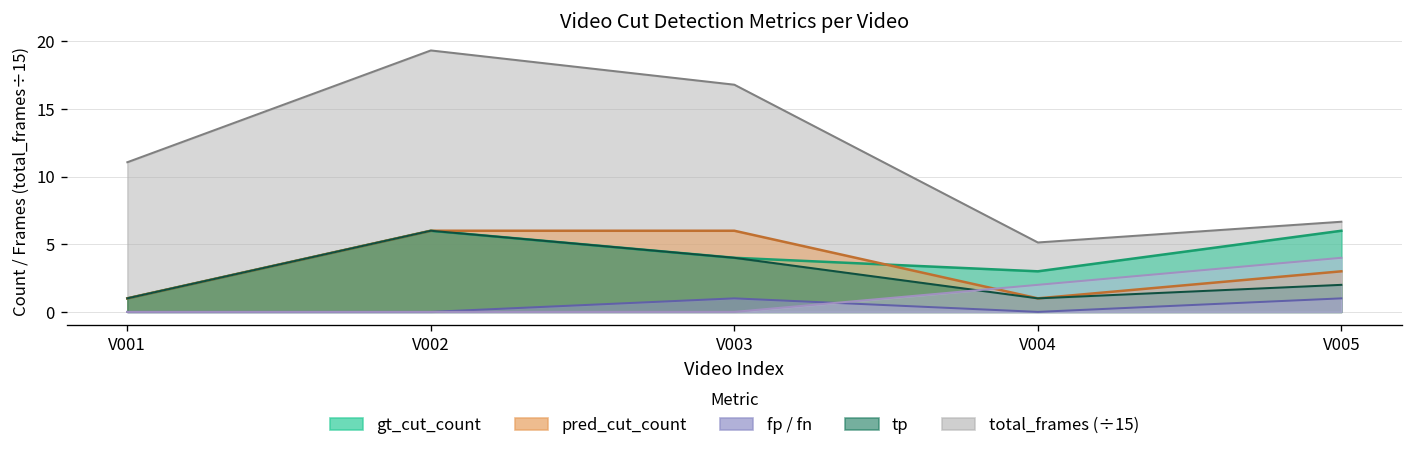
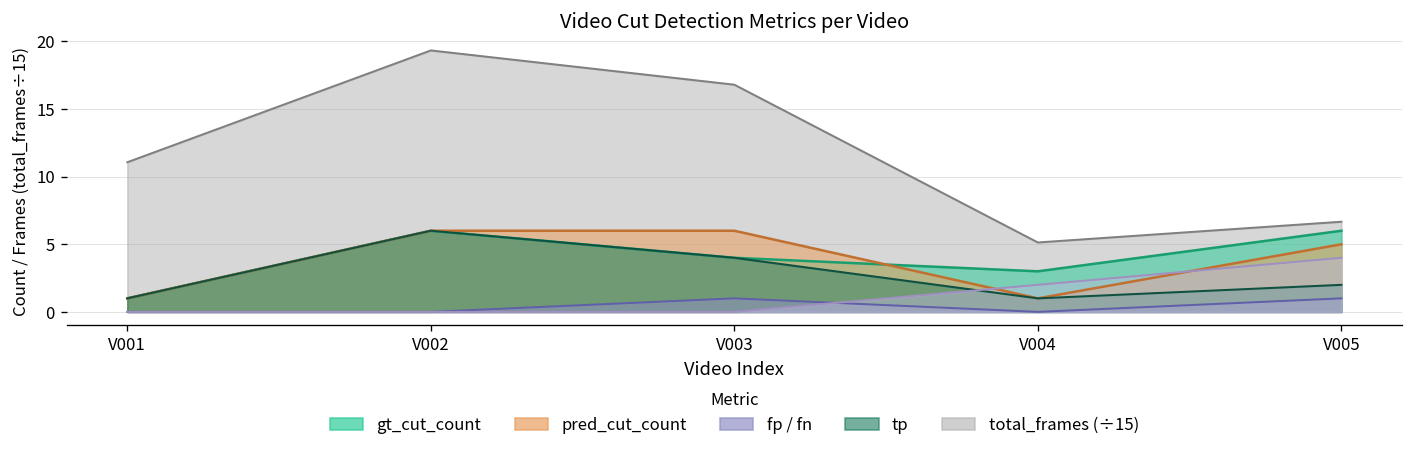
pred_cut_count, V005: 3 -> 5
